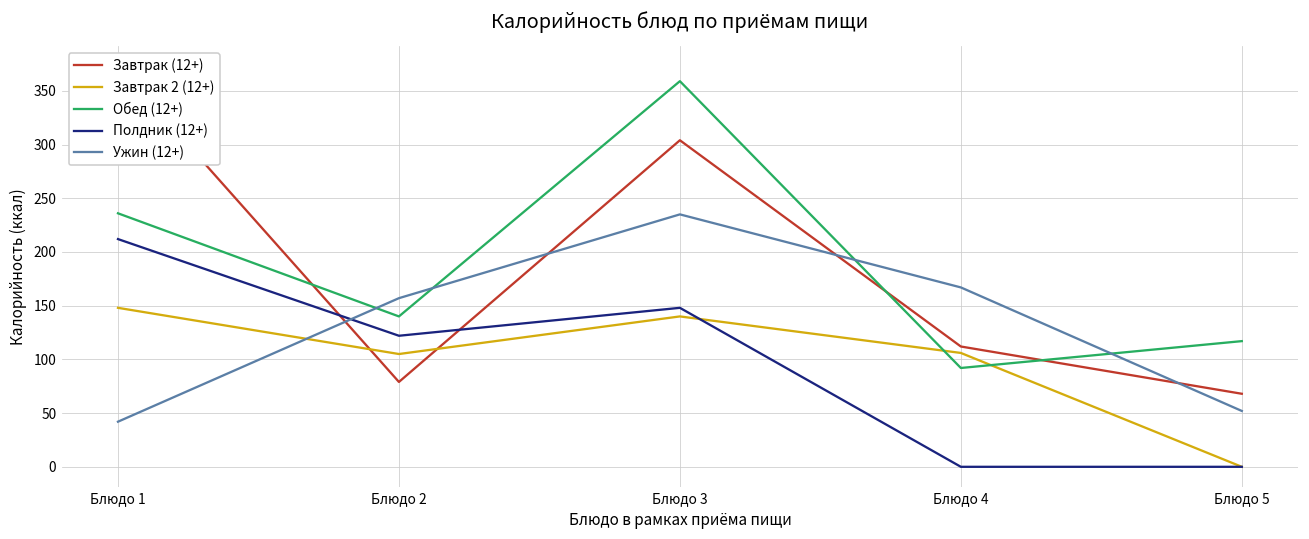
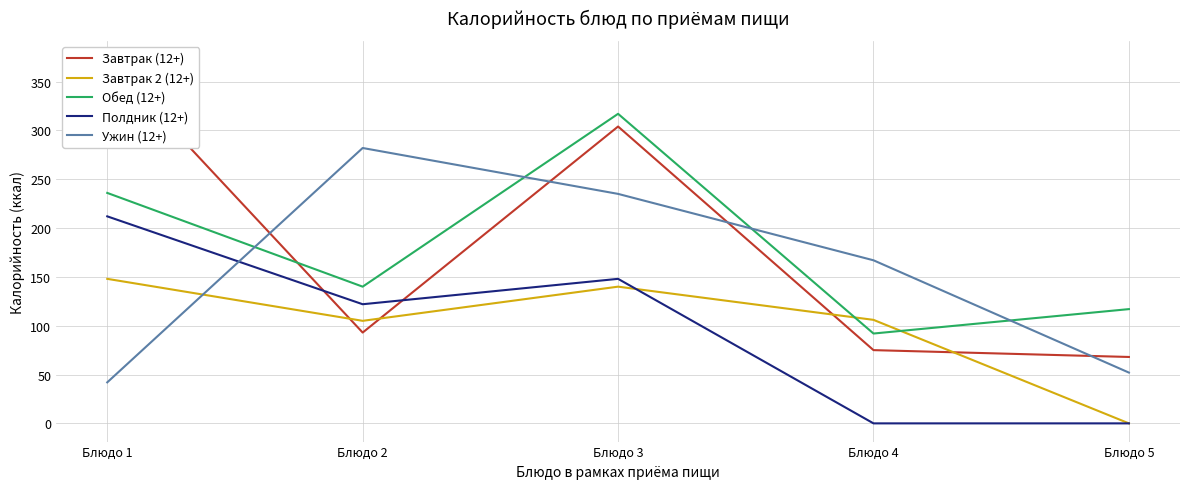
Завтрак (12+), Блюдо 2: 80 -> 90
Ужин (12+), Блюдо 2: 160 -> 280
Обед (12+), Блюдо 3: 360 -> 320
Завтрак (12+), Блюдо 4: 110 -> 80
